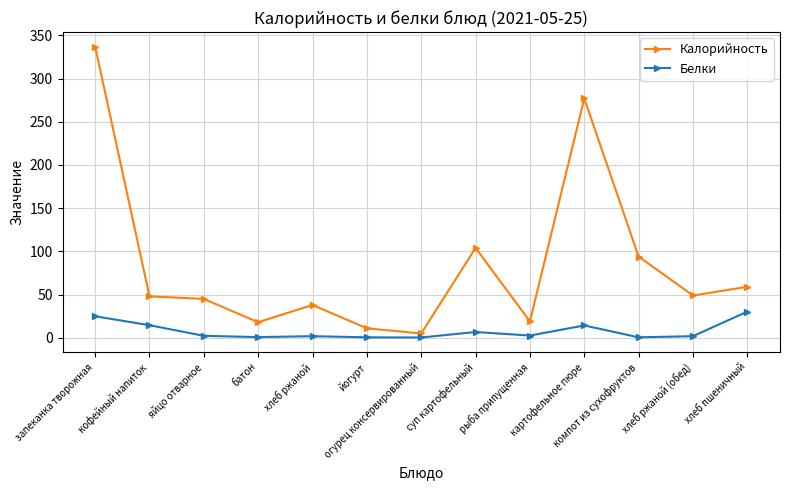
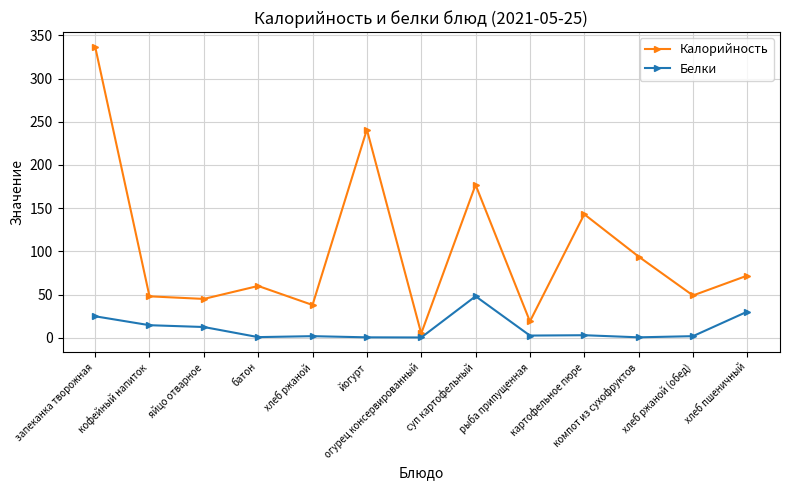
Белки, яйцо отварное: 0 -> 10
Калорийность, батон: 20 -> 60
Калорийность, йогурт: 10 -> 240
Калорийность, суп картофельный: 100 -> 180
Белки, суп картофельный: 10 -> 50
Калорийность, картофельное пюре: 280 -> 140
Белки, картофельное пюре: 10 -> 0
Калорийность, хлеб пшеничный: 60 -> 70
